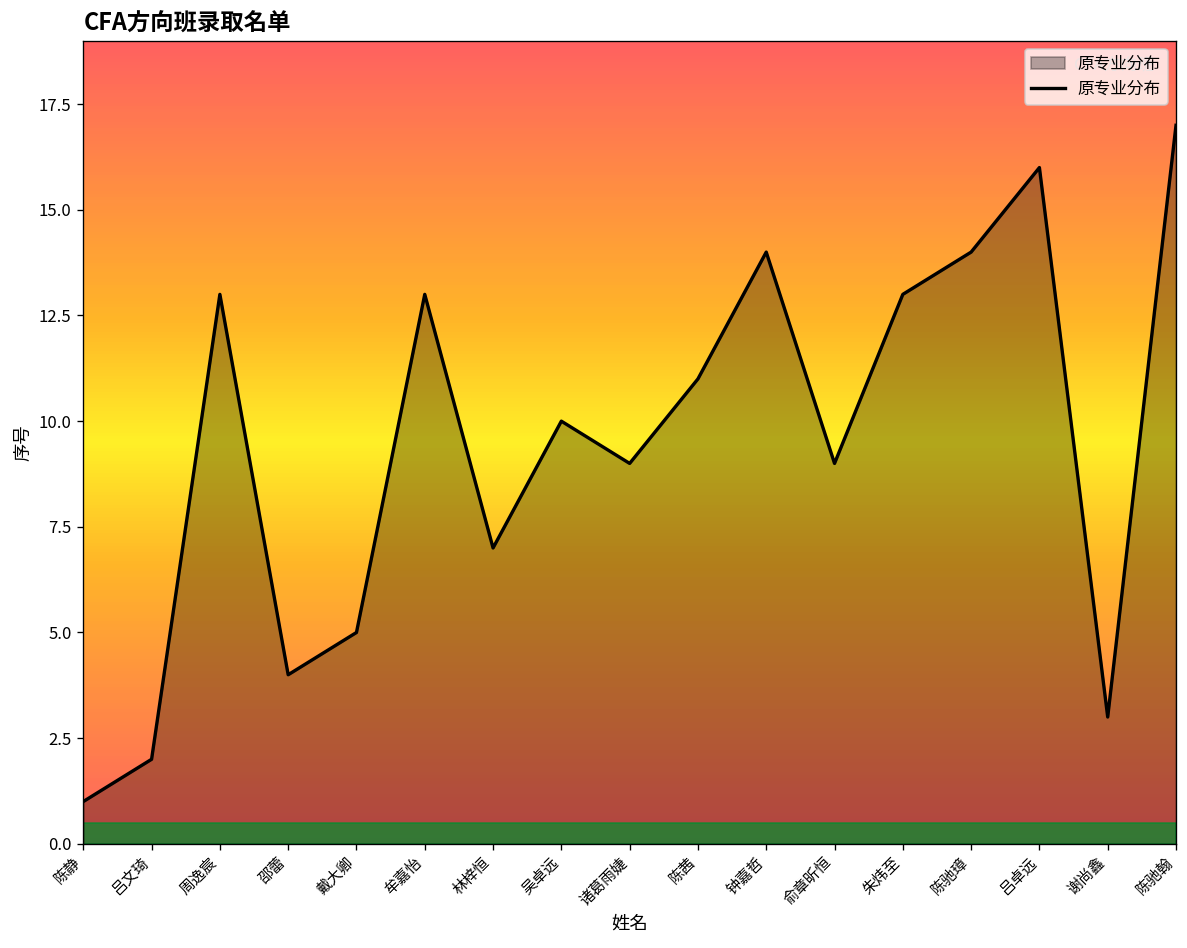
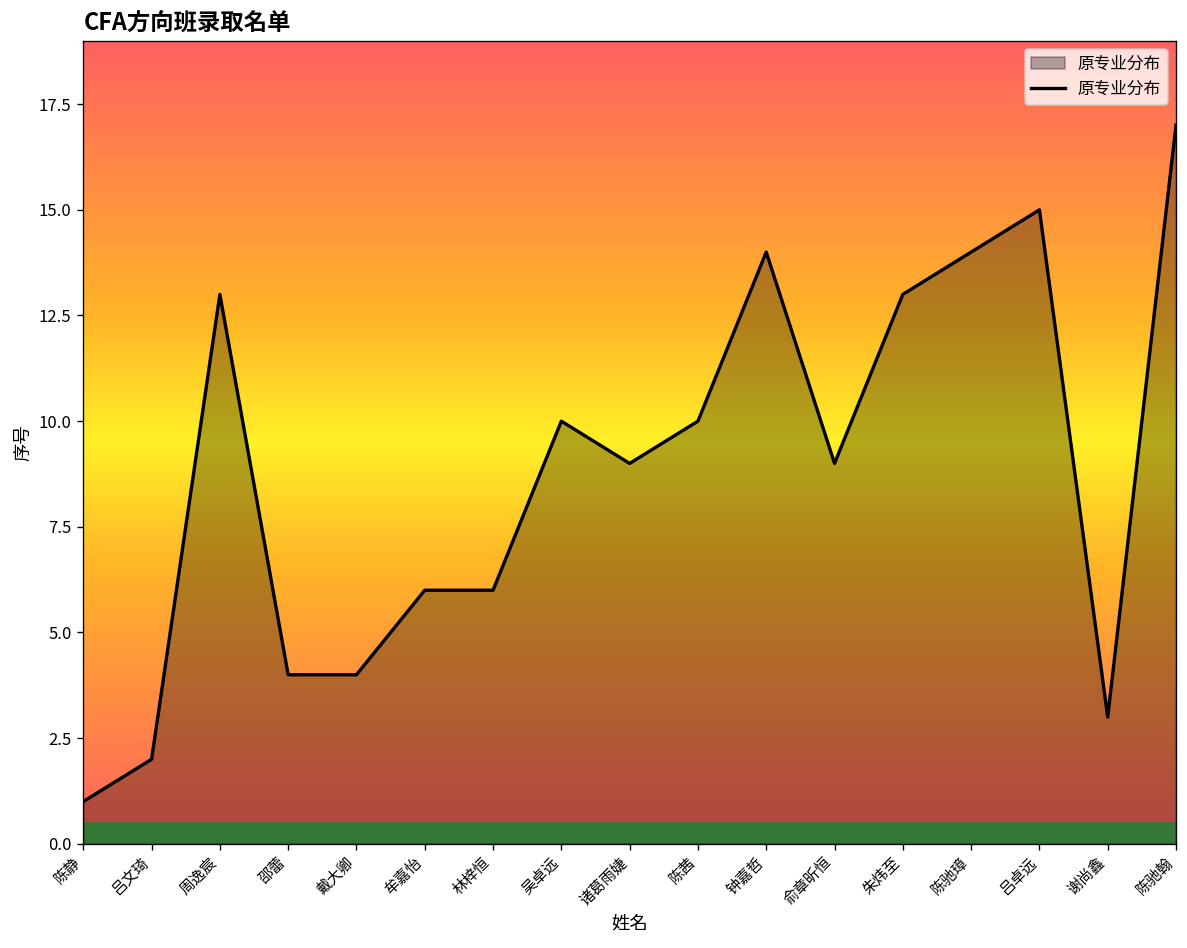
戴大卿: 5 -> 4
牟嘉怡: 13 -> 6
林梓恒: 7 -> 6
陈茜: 11 -> 10
吕卓远: 16 -> 15
